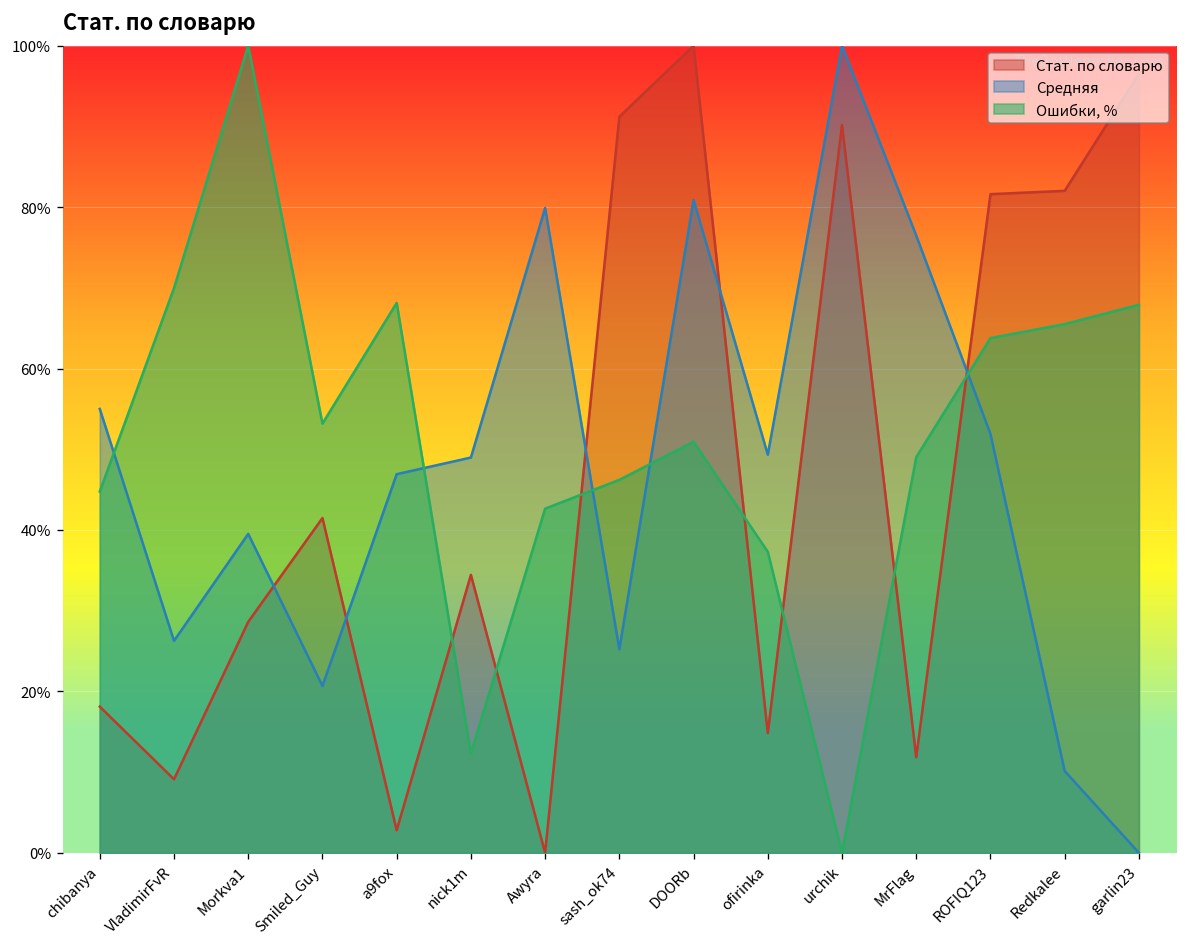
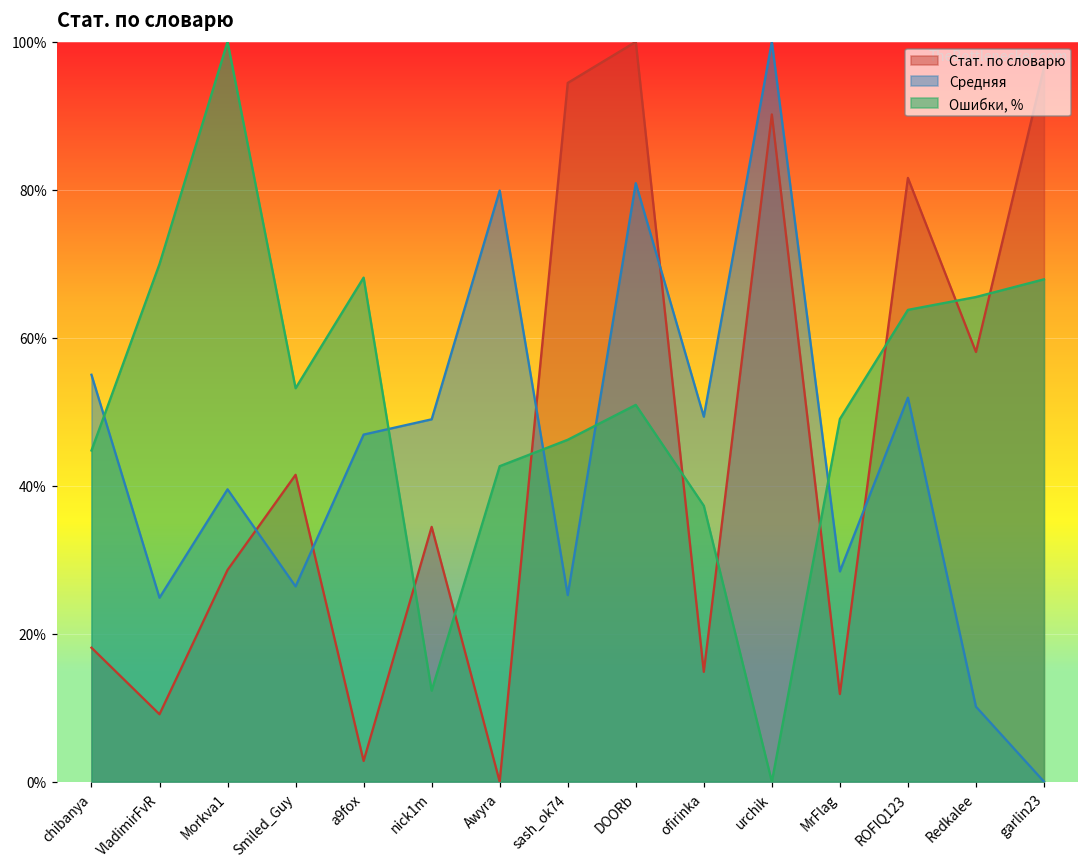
Средняя, VladimirFvR: 26% -> 25%
Средняя, Smiled_Guy: 21% -> 26%
Стат. по словарю, sash_ok74: 91% -> 94%
Средняя, MrFlag: 76% -> 28%
Стат. по словарю, Redkalee: 82% -> 58%
